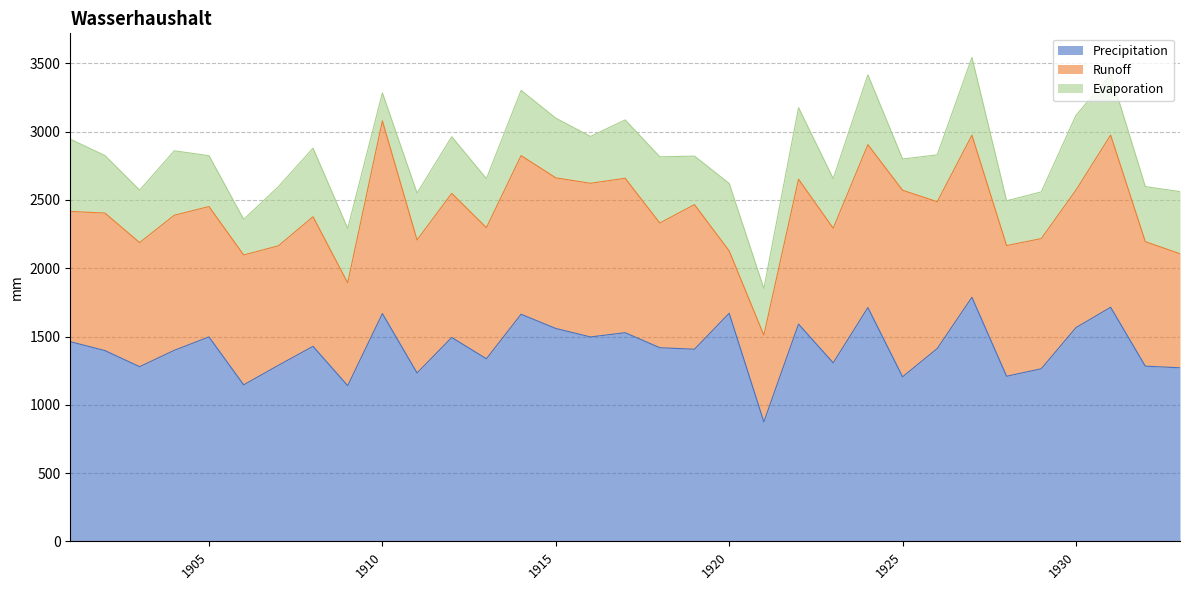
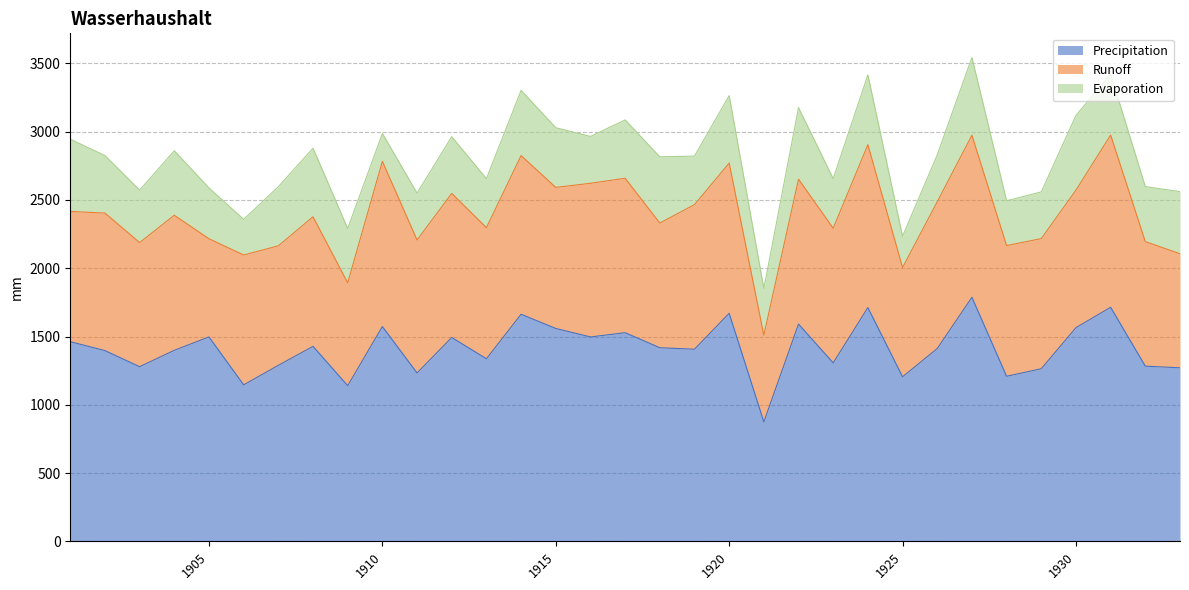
Runoff, 1905: 960 -> 720
Precipitation, 1910: 1670 -> 1570
Runoff, 1910: 1410 -> 1210
Runoff, 1915: 1100 -> 1030
Runoff, 1920: 460 -> 1100
Runoff, 1925: 1370 -> 800
